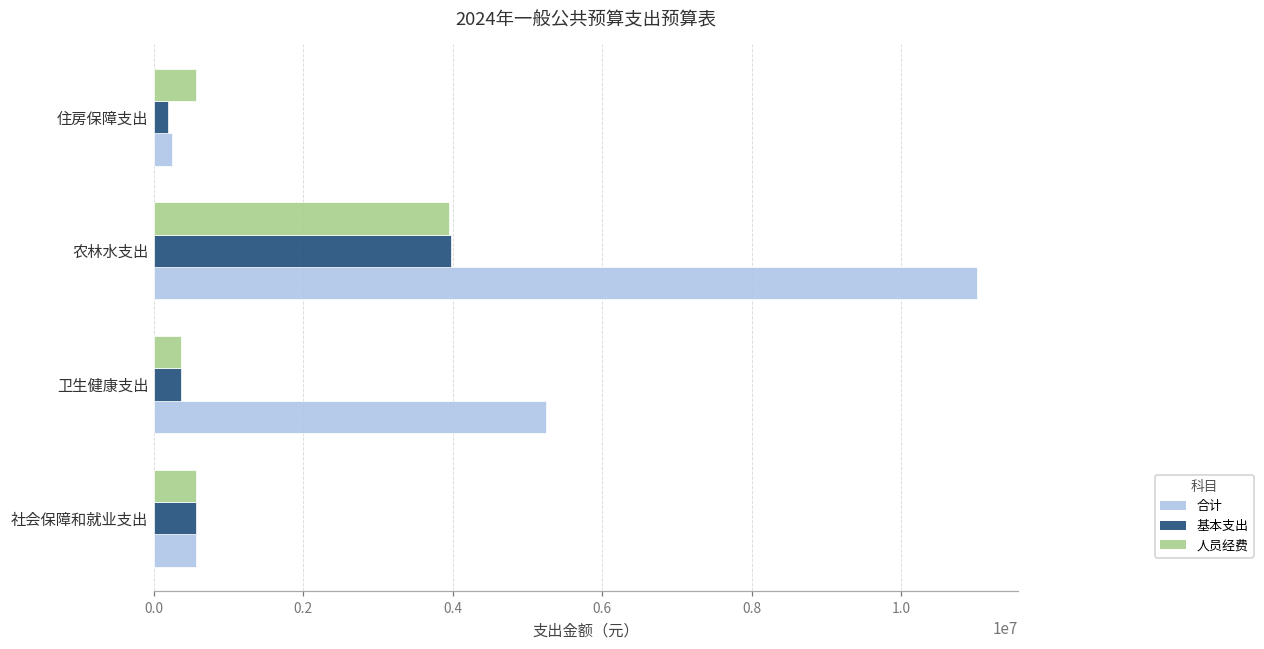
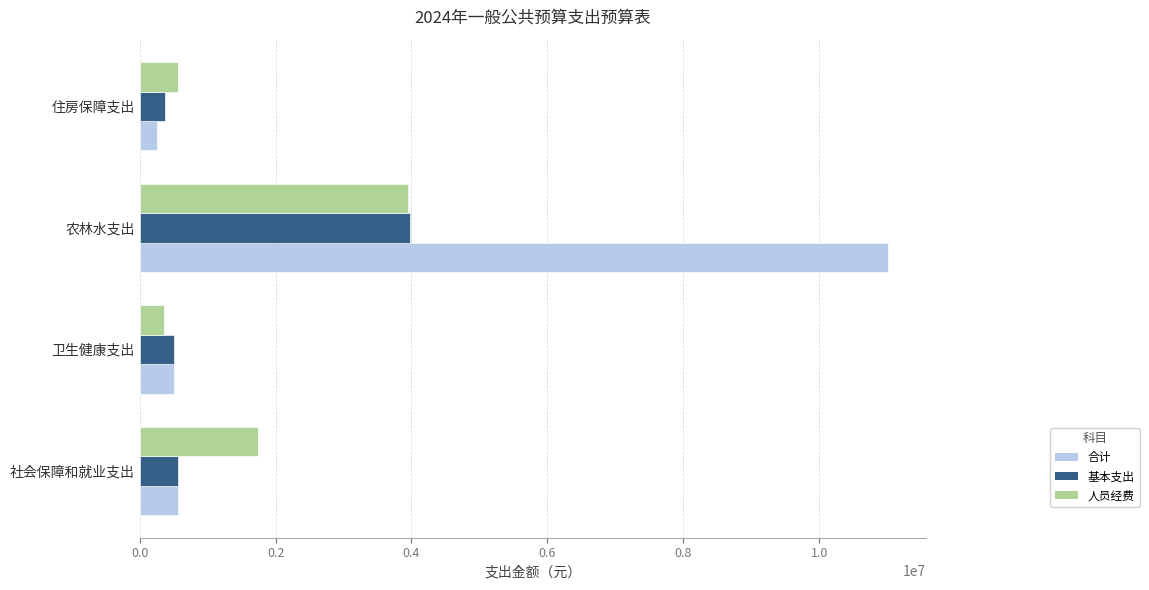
基本支出, 住房保障支出: 200000 -> 400000
基本支出, 卫生健康支出: 400000 -> 500000
合计, 卫生健康支出: 5300000 -> 500000
人员经费, 社会保障和就业支出: 600000 -> 1700000
